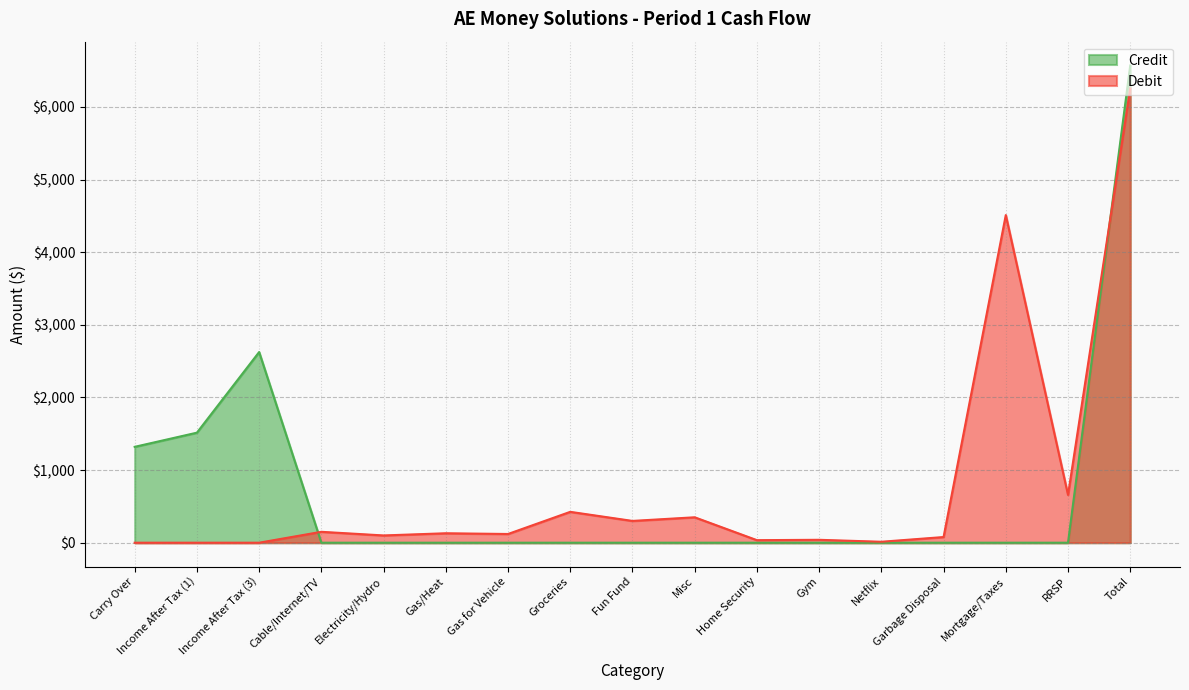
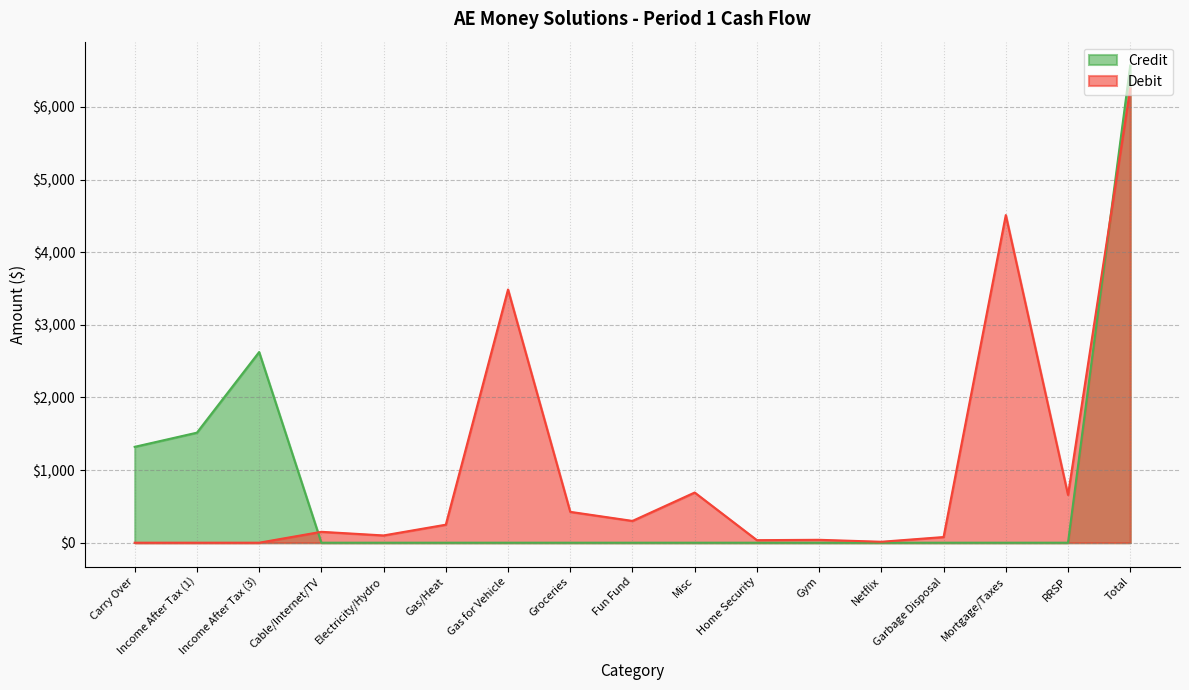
Debit, Gas/Heat: $100 -> $200
Debit, Gas for Vehicle: $100 -> $3,500
Debit, Misc: $400 -> $700
